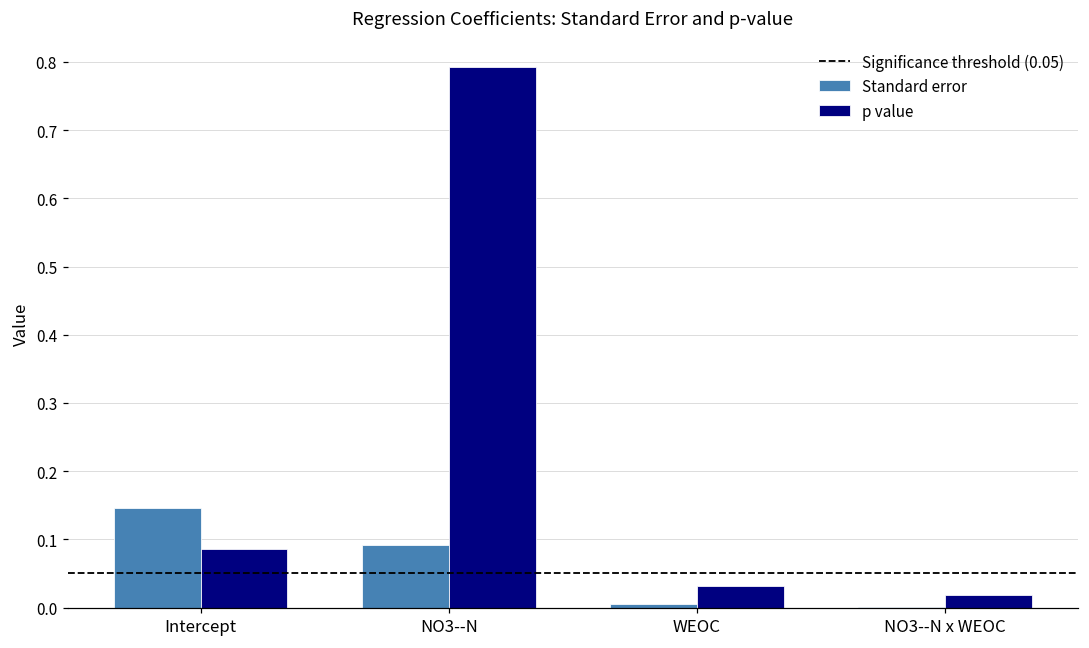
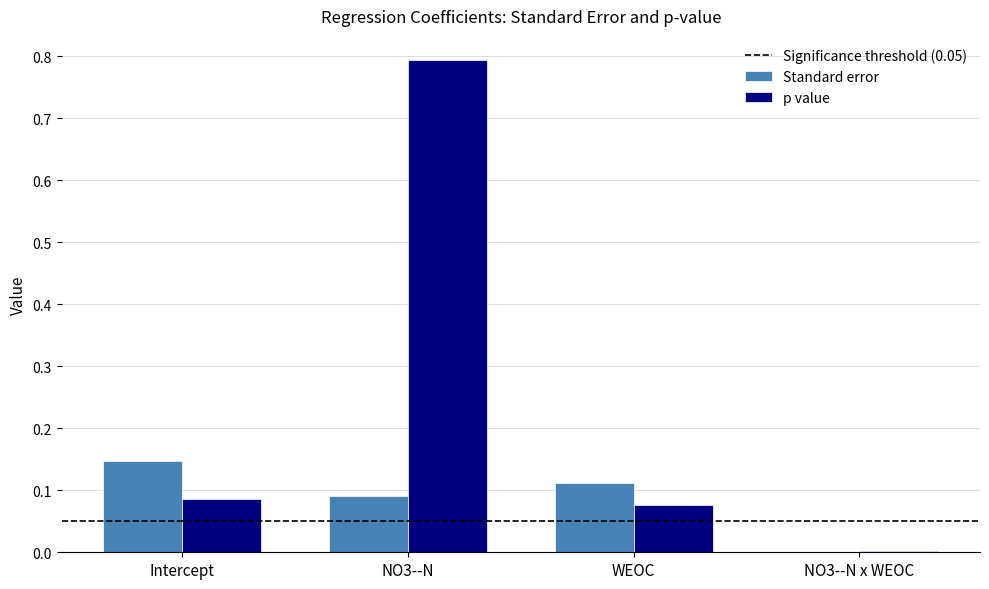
Standard error, WEOC: 0.01 -> 0.11
p value, WEOC: 0.03 -> 0.08
p value, NO3--N x WEOC: 0.02 -> 0.00
